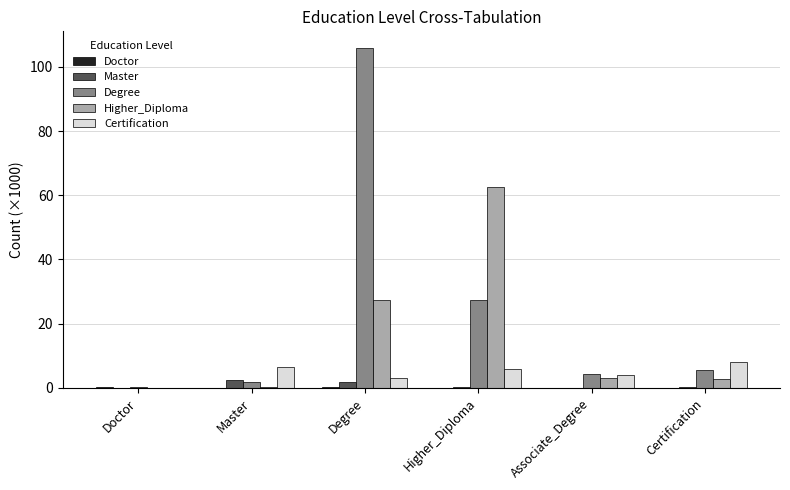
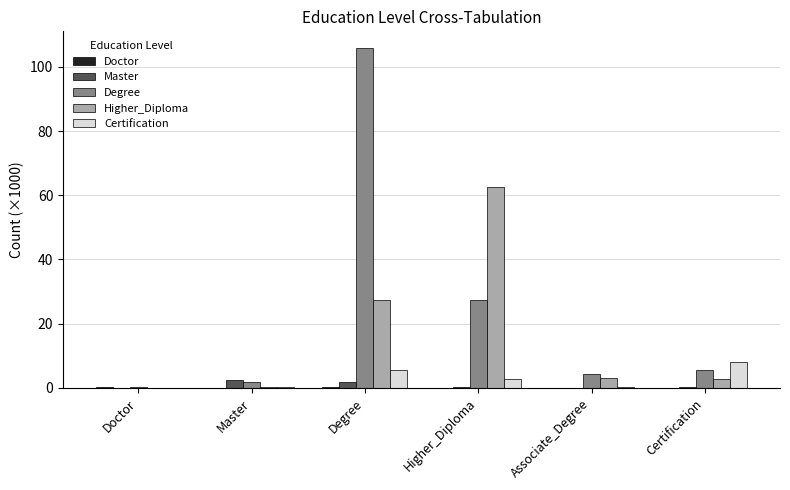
Certification, Master: 7 -> 0
Certification, Degree: 3 -> 6
Certification, Higher_Diploma: 6 -> 3
Certification, Associate_Degree: 4 -> 0
